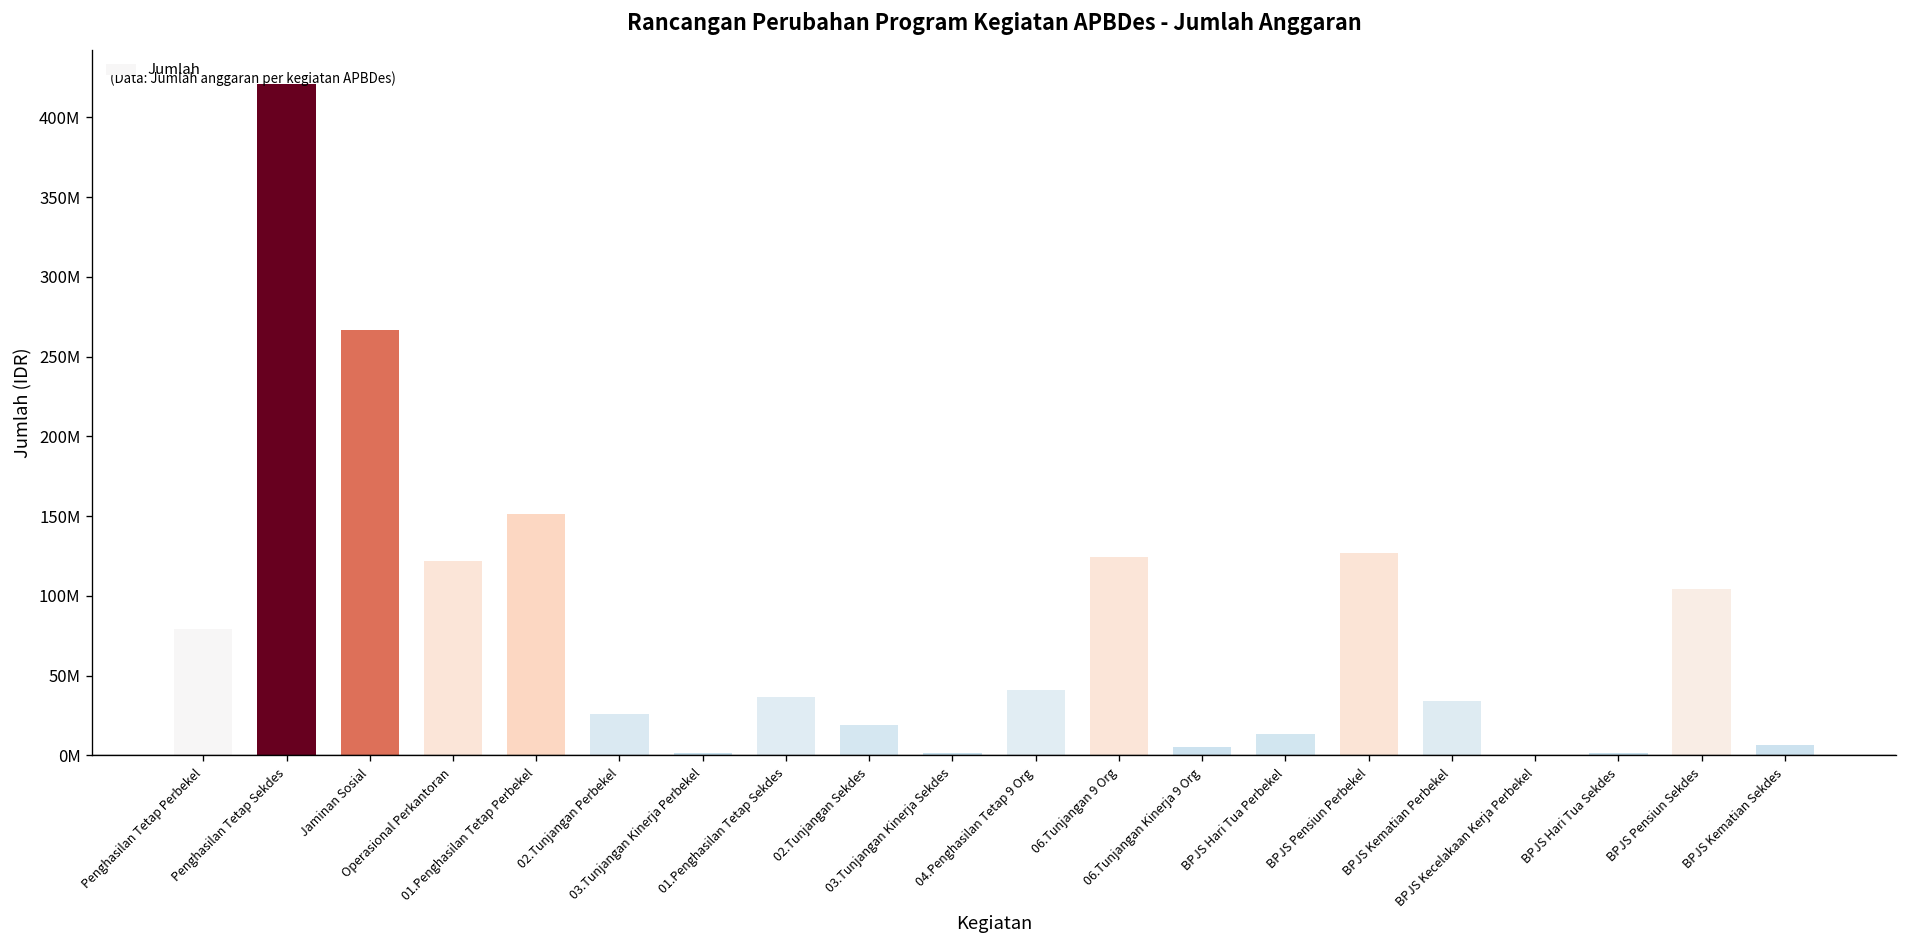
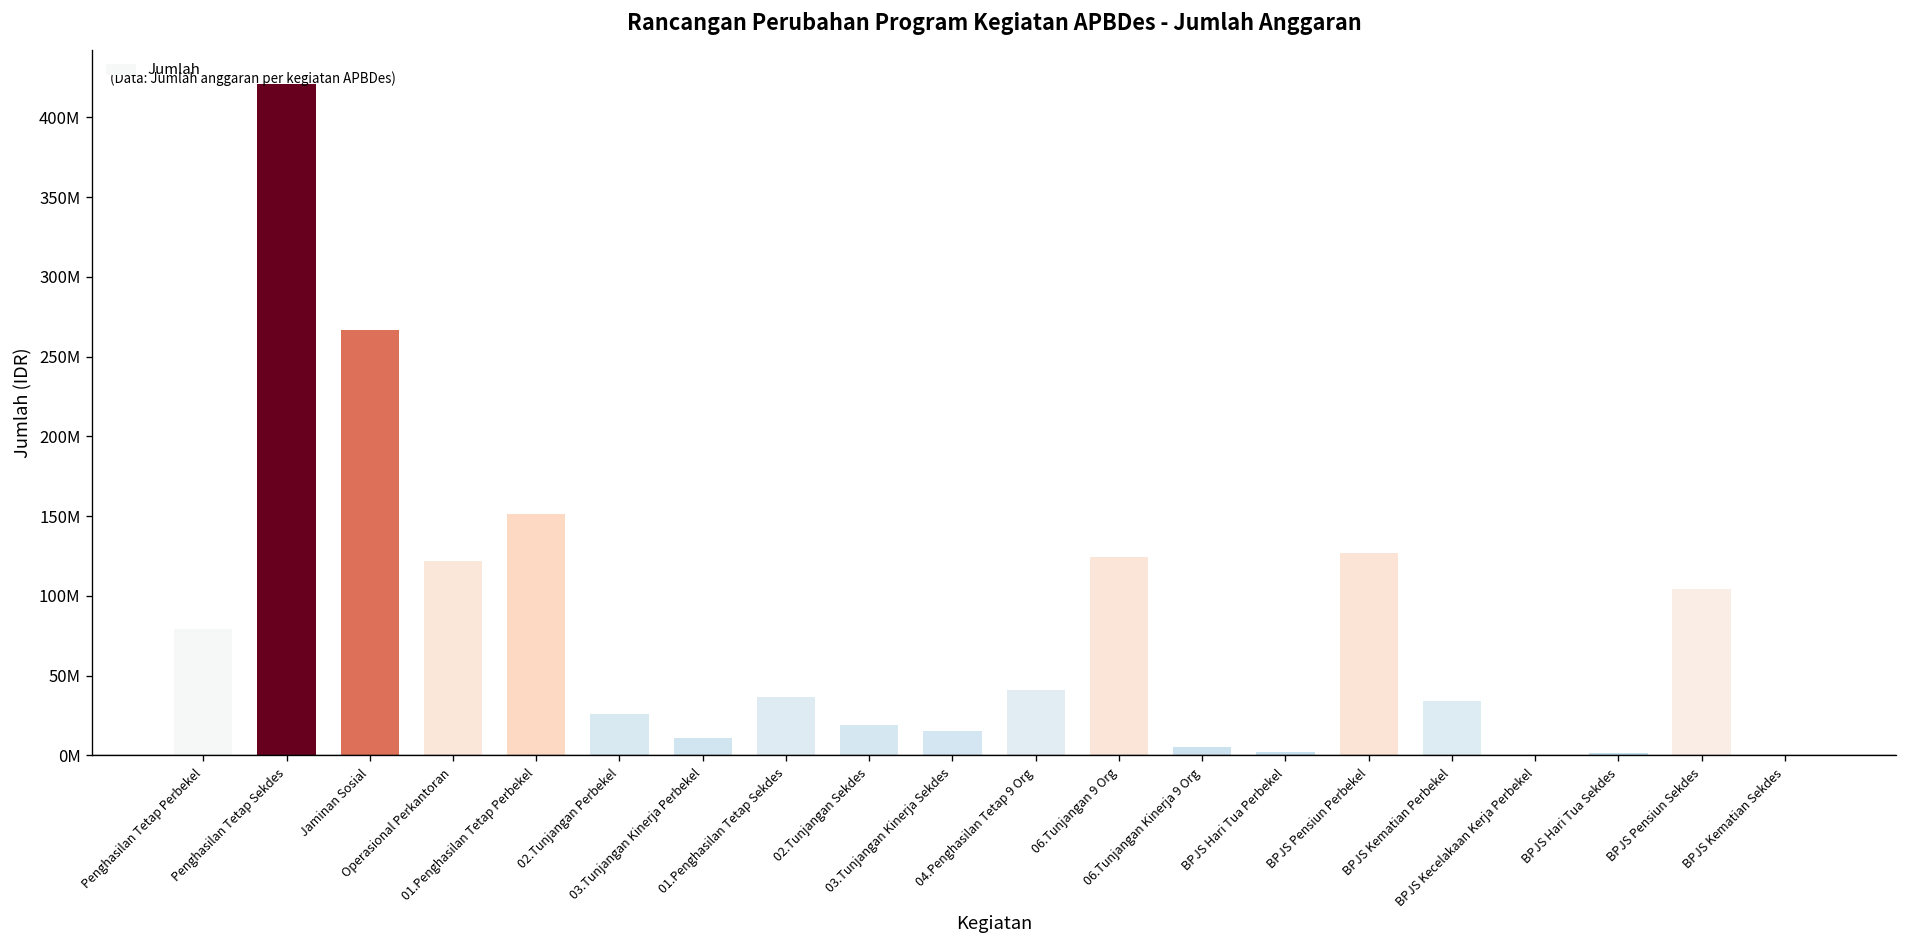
03.Tunjangan Kinerja Perbekel: 1000000 -> 11000000
03.Tunjangan Kinerja Sekdes: 1000000 -> 15000000
BPJS Hari Tua Perbekel: 13000000 -> 2000000
BPJS Kematian Sekdes: 7000000 -> 0
